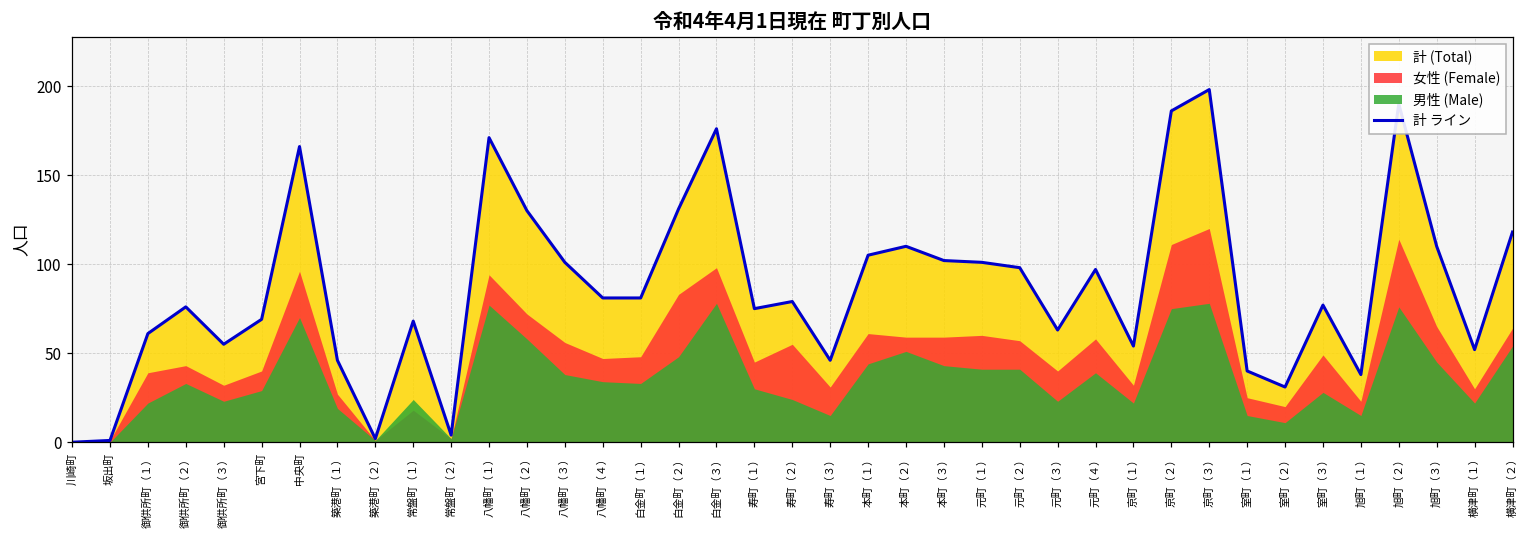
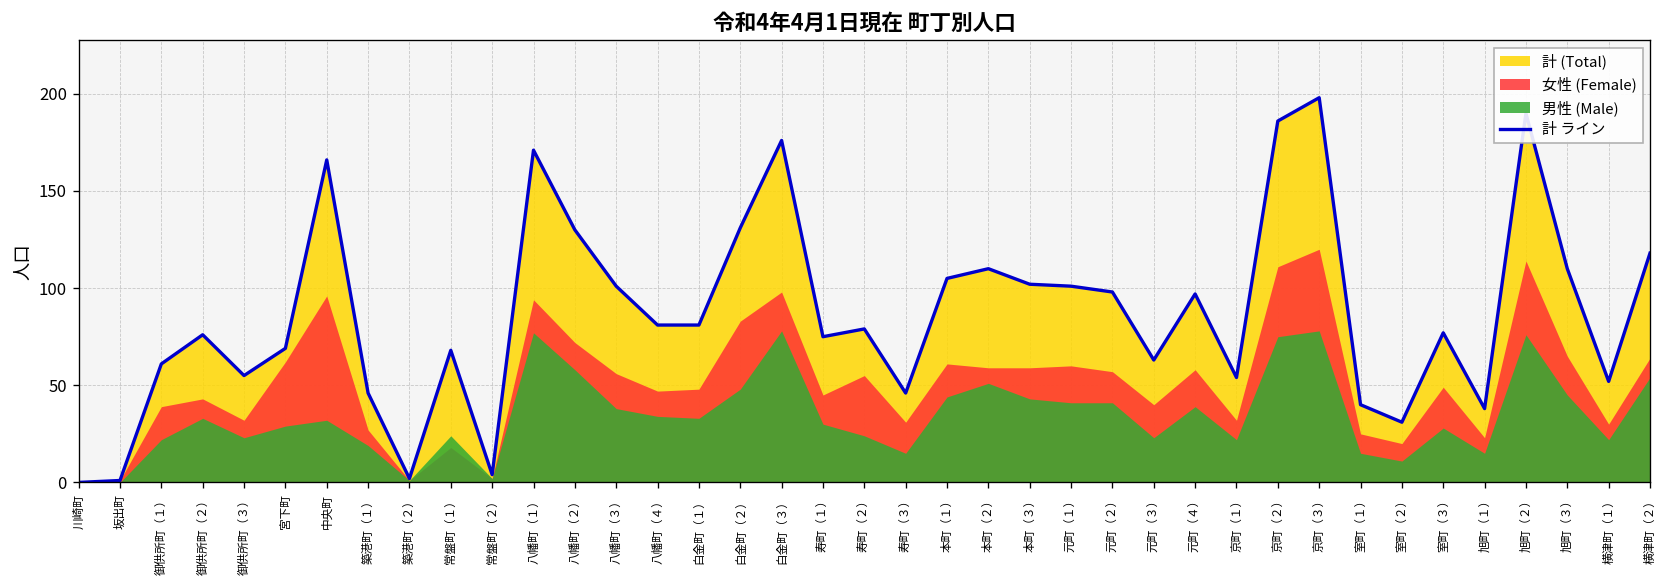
女性 (Female), 宮下町: 40 -> 62
男性 (Male), 中央町: 70 -> 32
